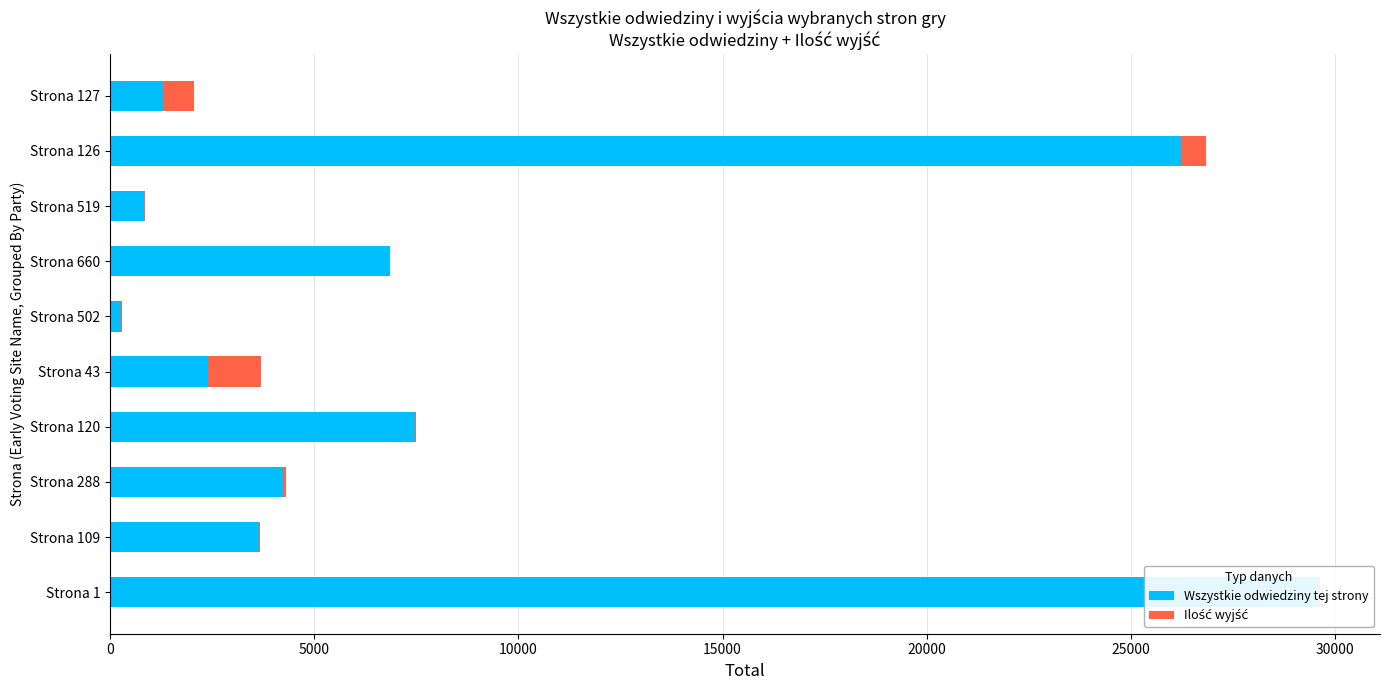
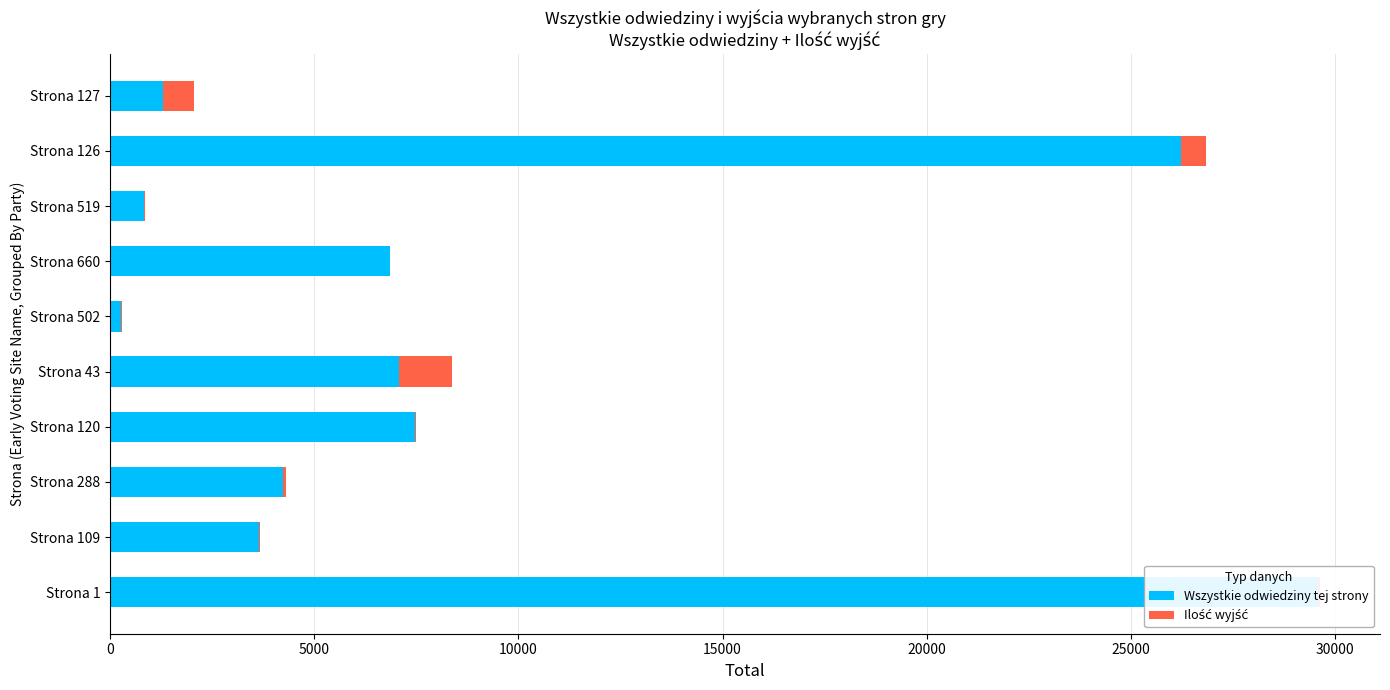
Wszystkie odwiedziny tej strony, Strona 43: 2400 -> 7100
